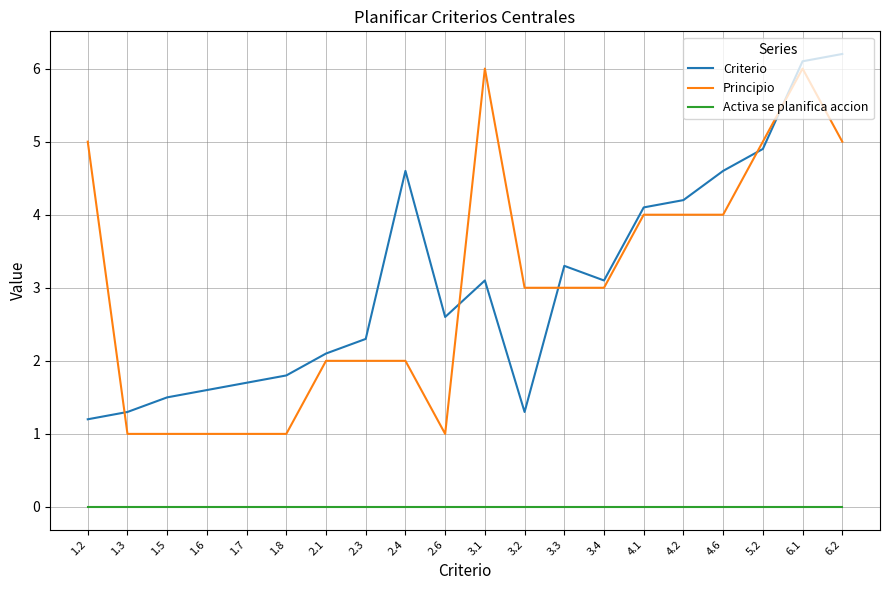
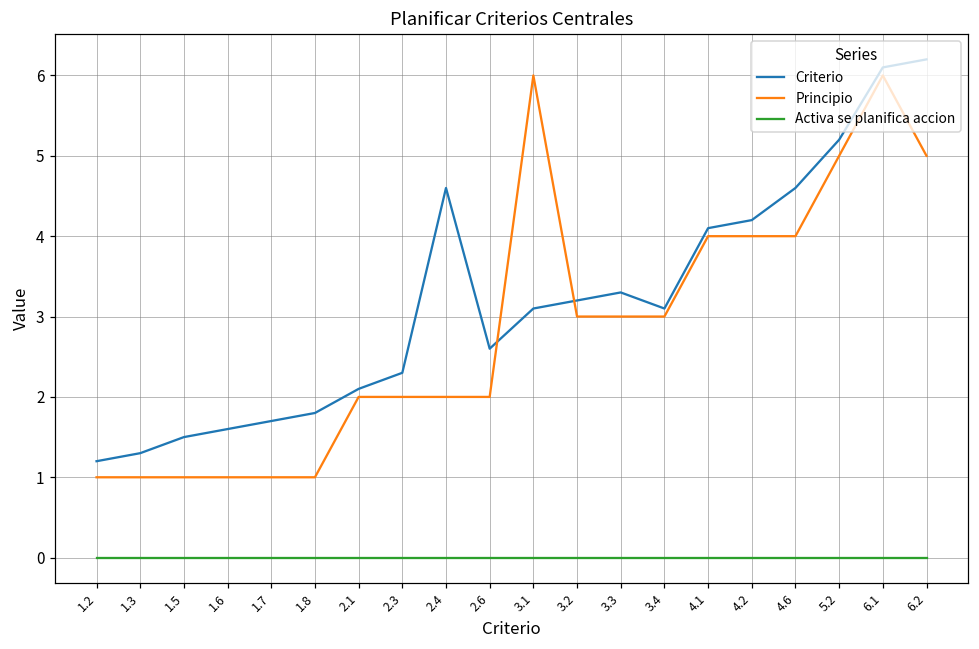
Principio, 1.2: 5 -> 1
Principio, 2.6: 1 -> 2
Criterio, 3.2: 1.3 -> 3.2
Criterio, 5.2: 4.9 -> 5.2
